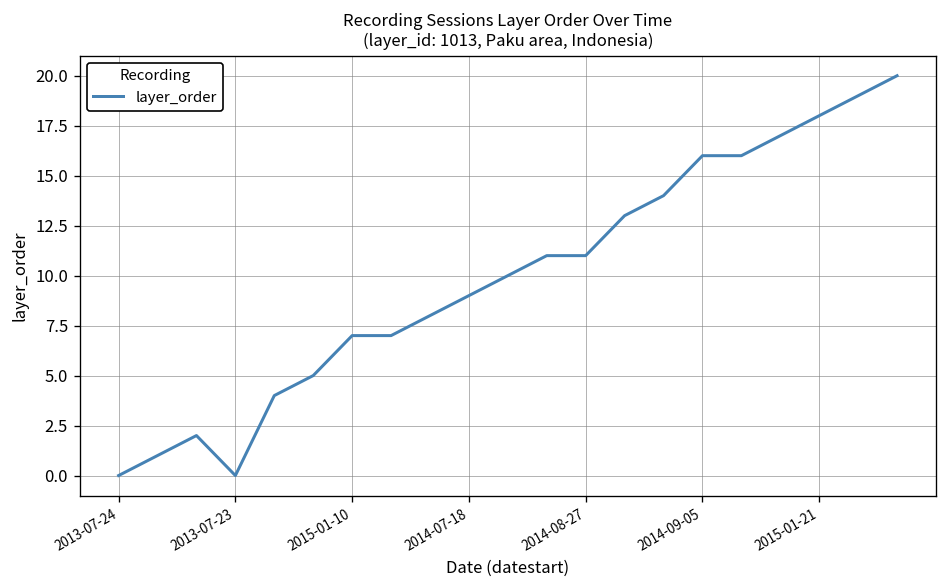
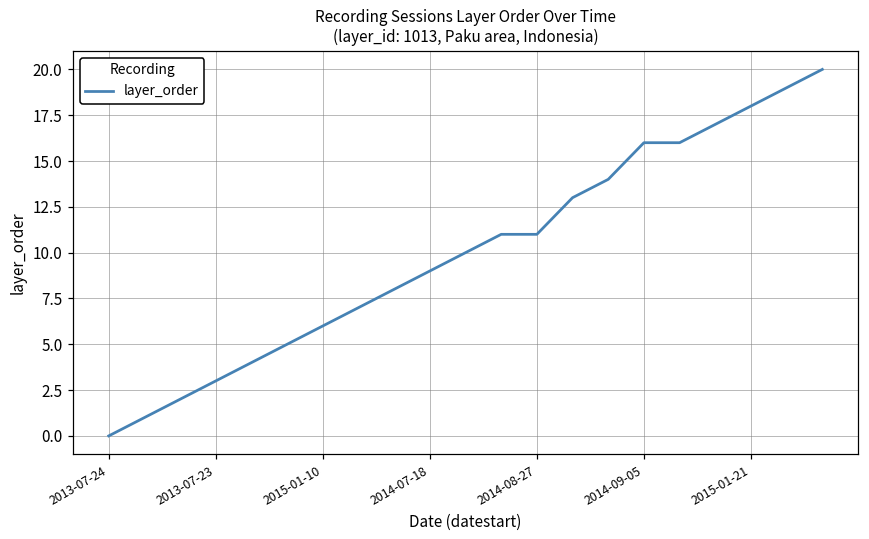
2013-07-23: 0 -> 3
2015-01-10: 7 -> 6
